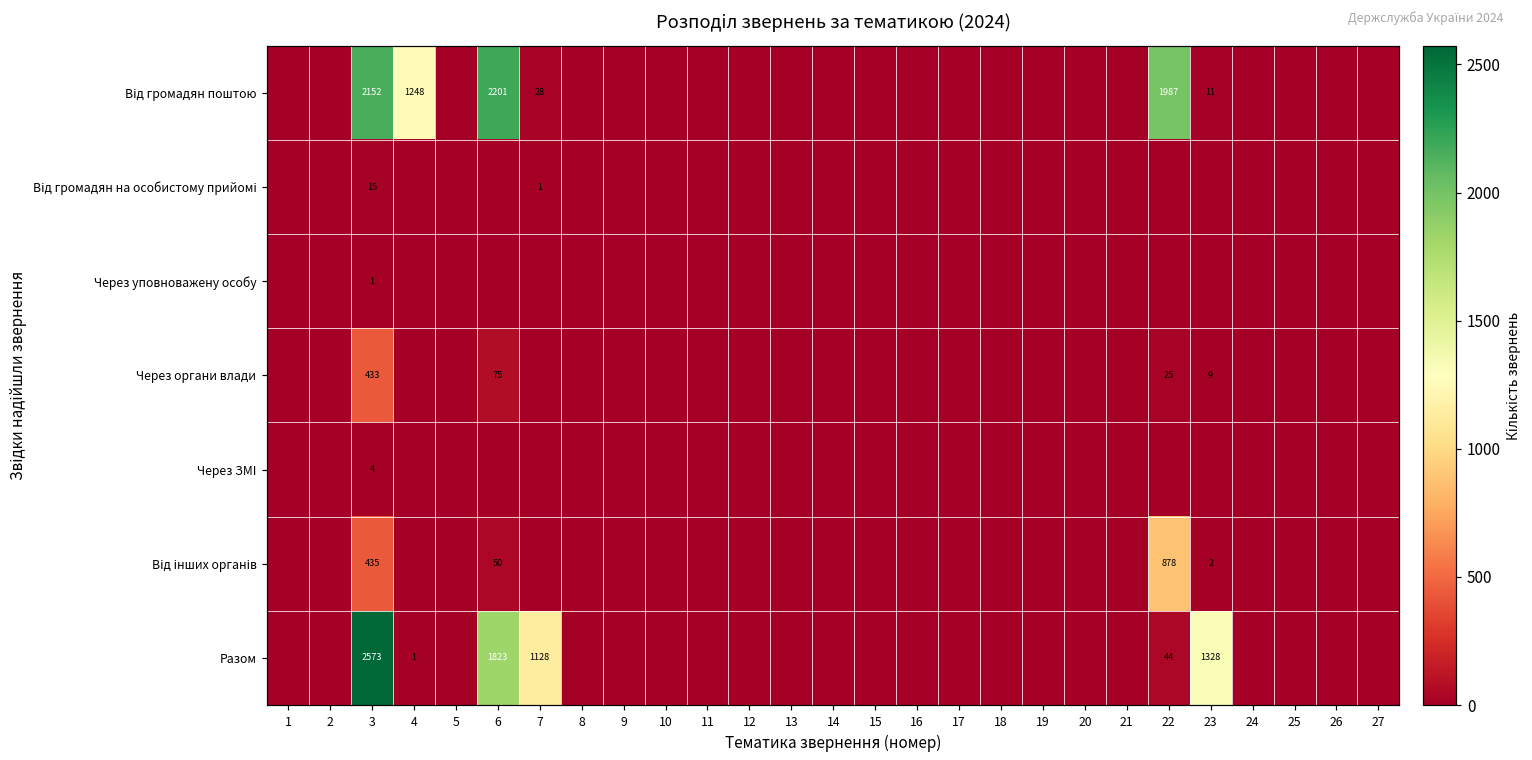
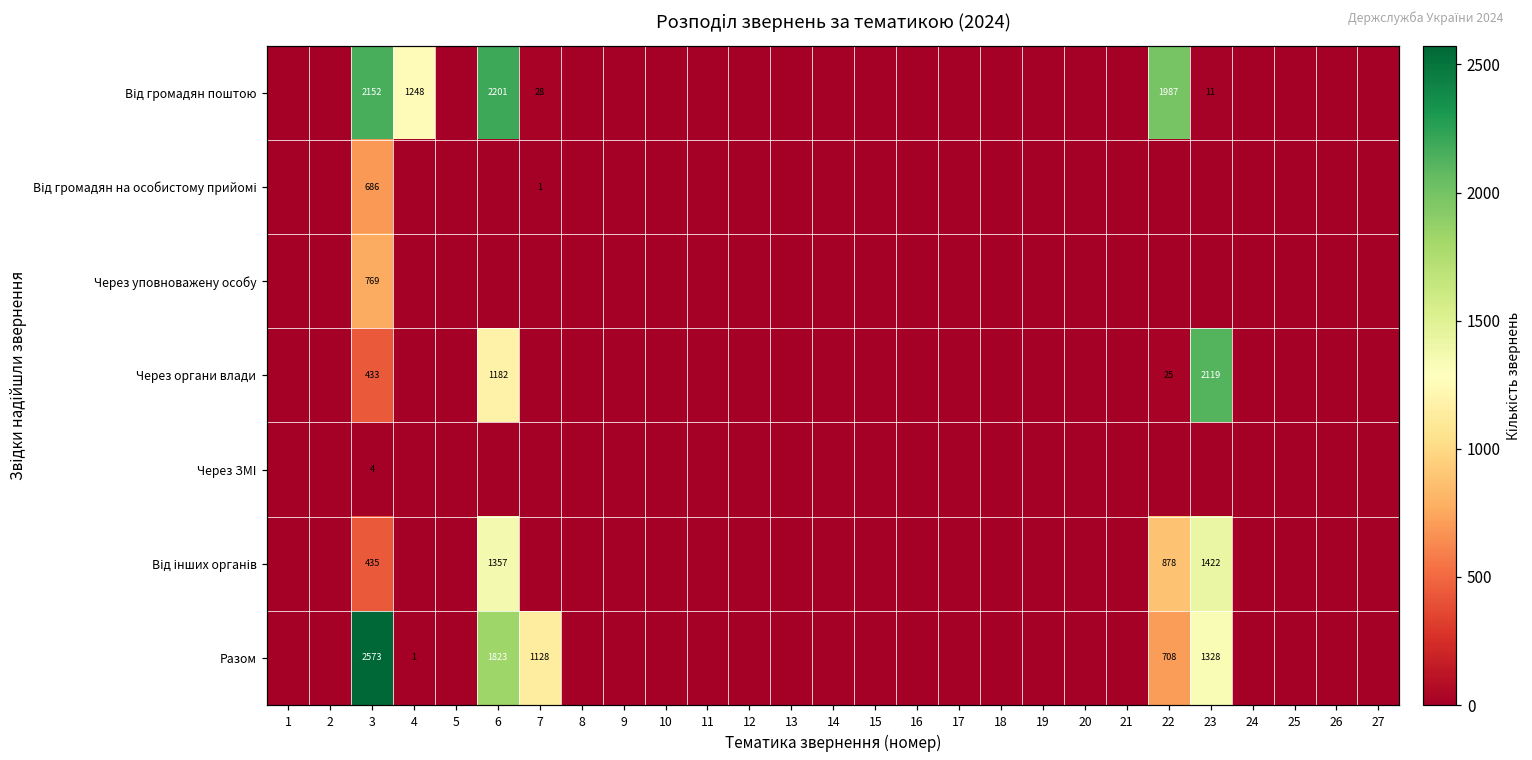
Від громадян на особистому прийомі, 3: 15 -> 686
Через уповноважену особу, 3: 1 -> 769
Через органи влади, 6: 75 -> 1182
Через органи влади, 23: 9 -> 2119
Від інших органів, 6: 50 -> 1357
Від інших органів, 23: 2 -> 1422
Разом, 22: 44 -> 708
